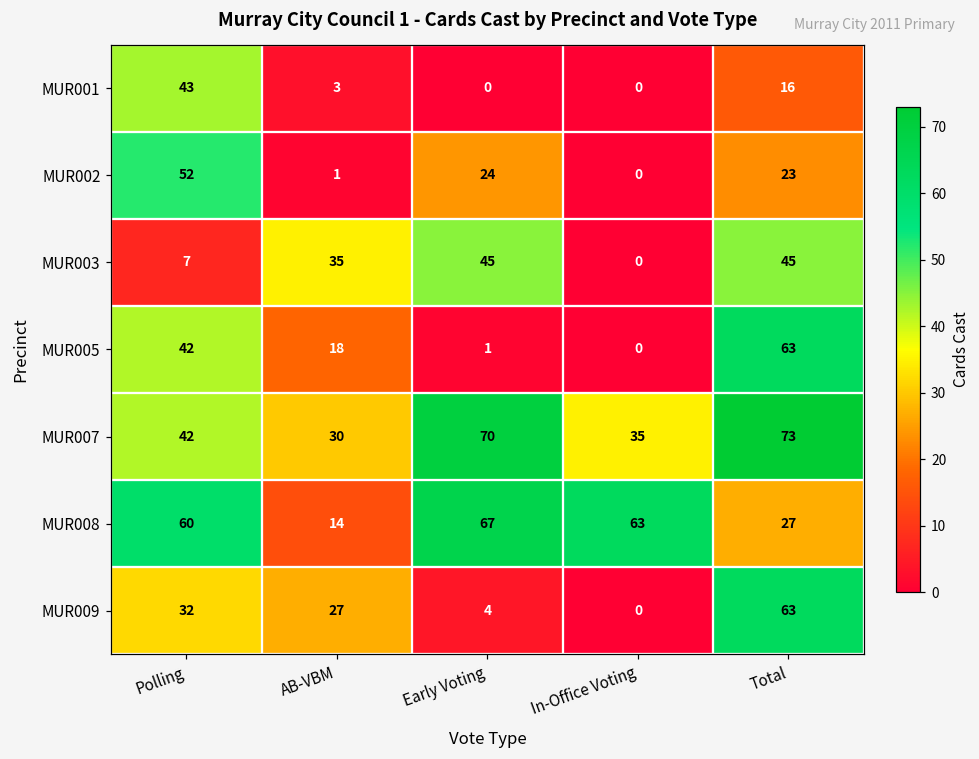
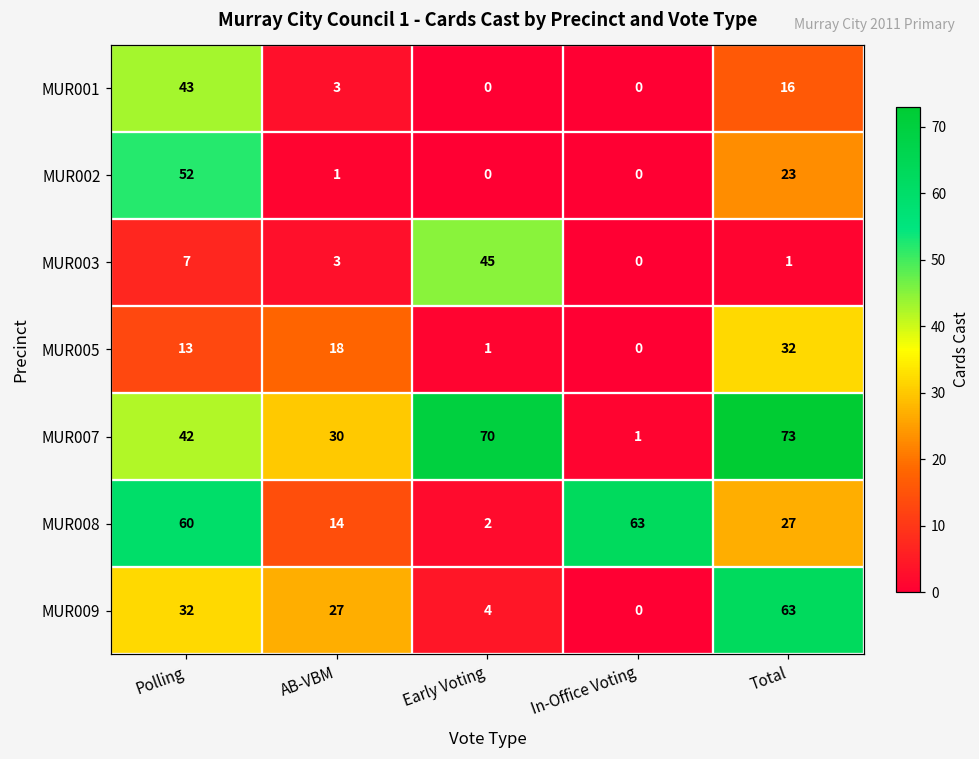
MUR002, Early Voting: 24 -> 0
MUR003, AB-VBM: 35 -> 3
MUR003, Total: 45 -> 1
MUR005, Polling: 42 -> 13
MUR005, Total: 63 -> 32
MUR007, In-Office Voting: 35 -> 1
MUR008, Early Voting: 67 -> 2
